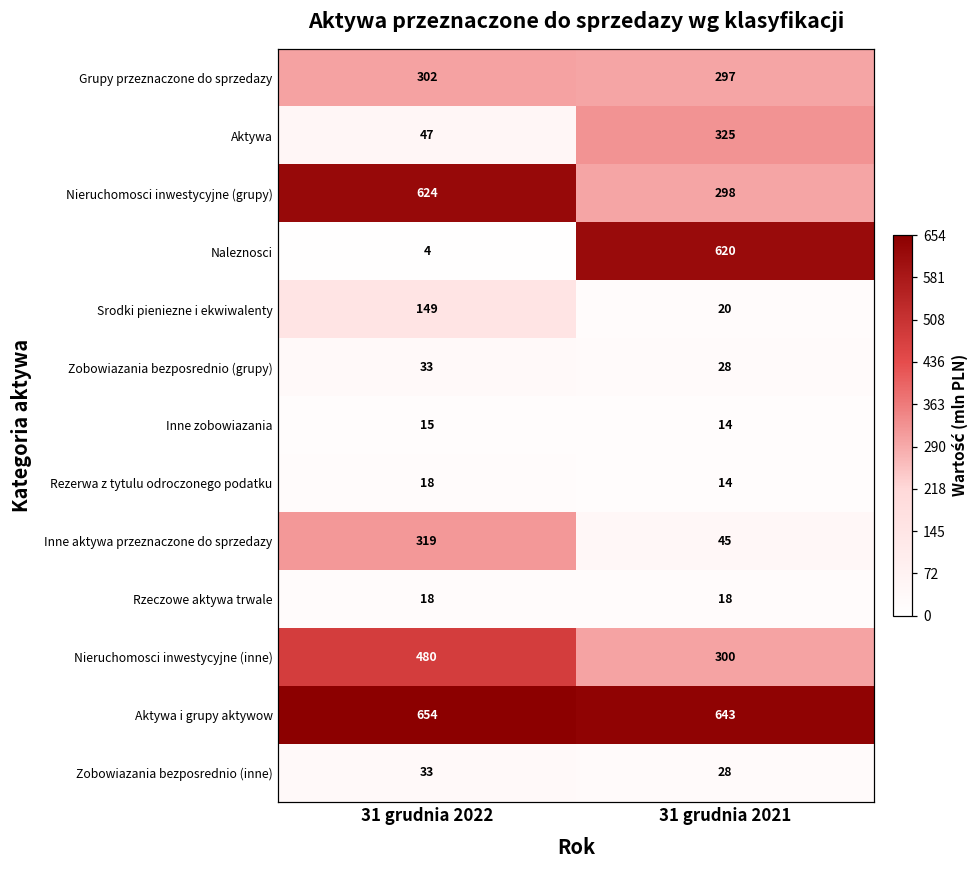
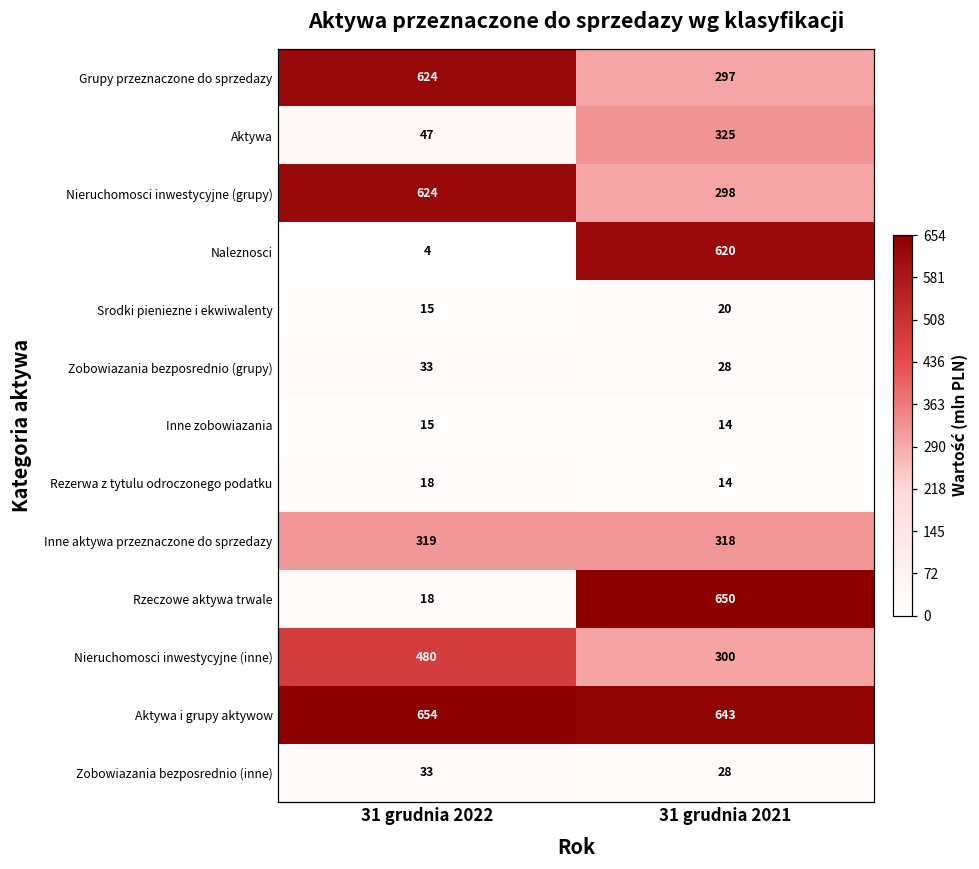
Grupy przeznaczone do sprzedazy, 31 grudnia 2022: 302 -> 624
Srodki pieniezne i ekwiwalenty, 31 grudnia 2022: 149 -> 15
Inne aktywa przeznaczone do sprzedazy, 31 grudnia 2021: 45 -> 318
Rzeczowe aktywa trwale, 31 grudnia 2021: 18 -> 650
